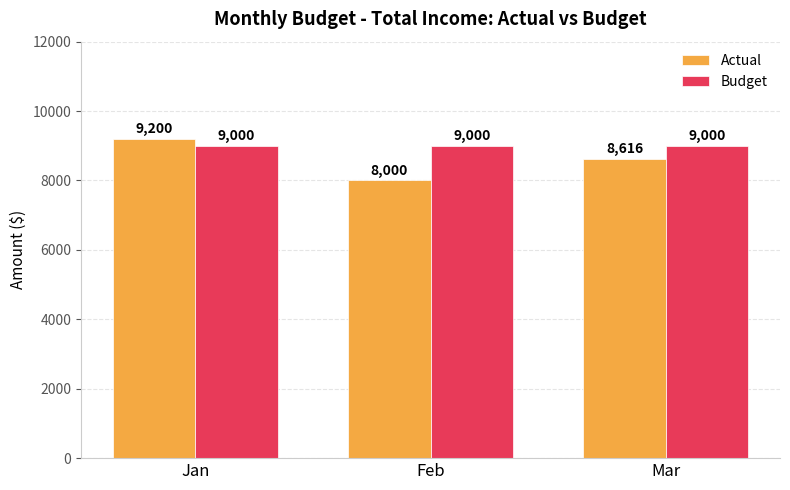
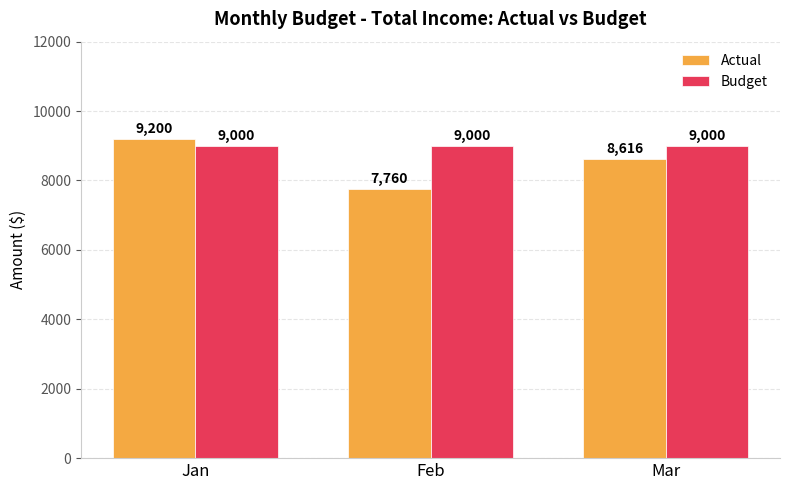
Actual, Feb: 8,000 -> 7,760
